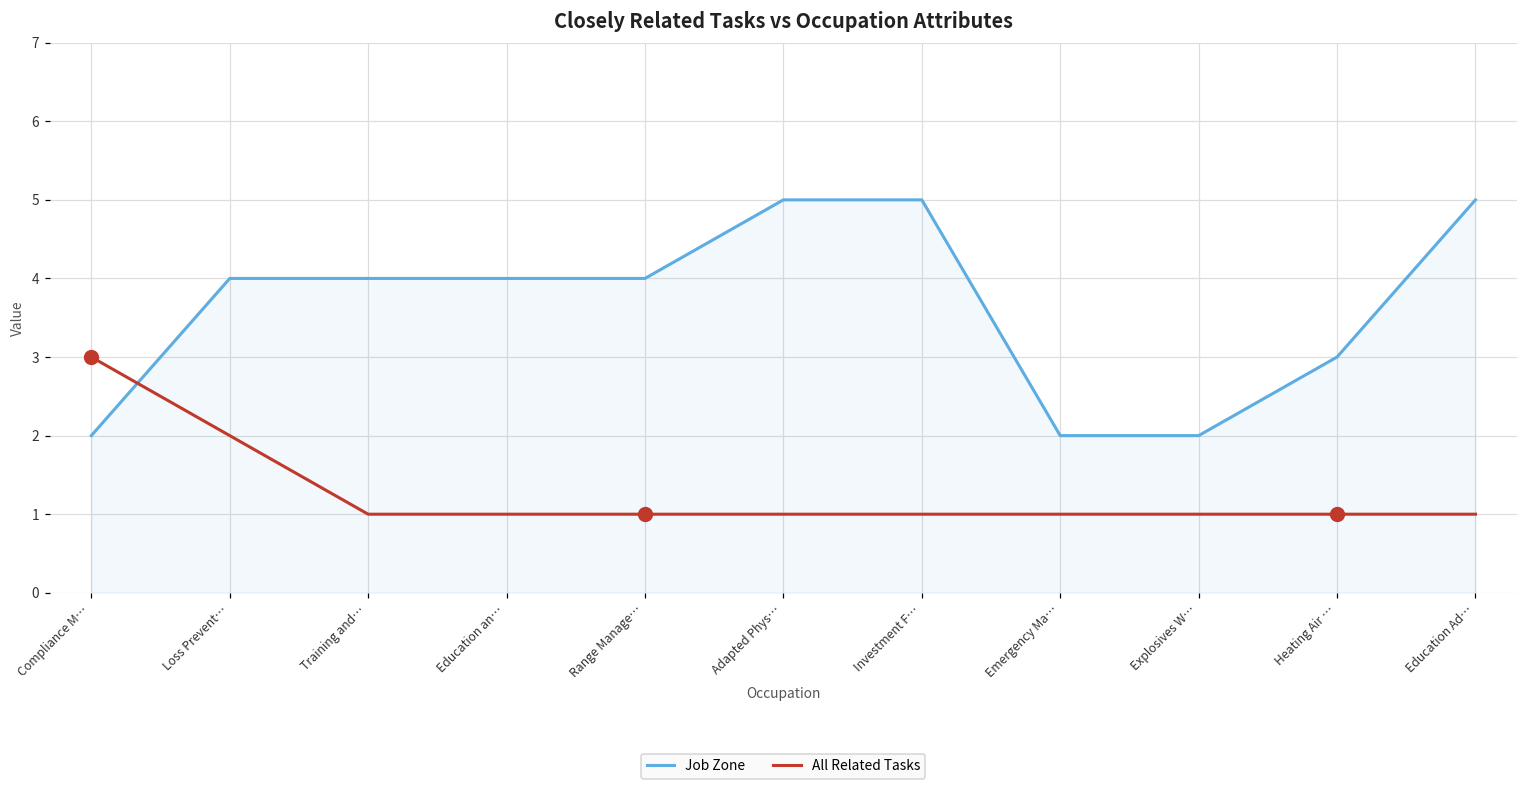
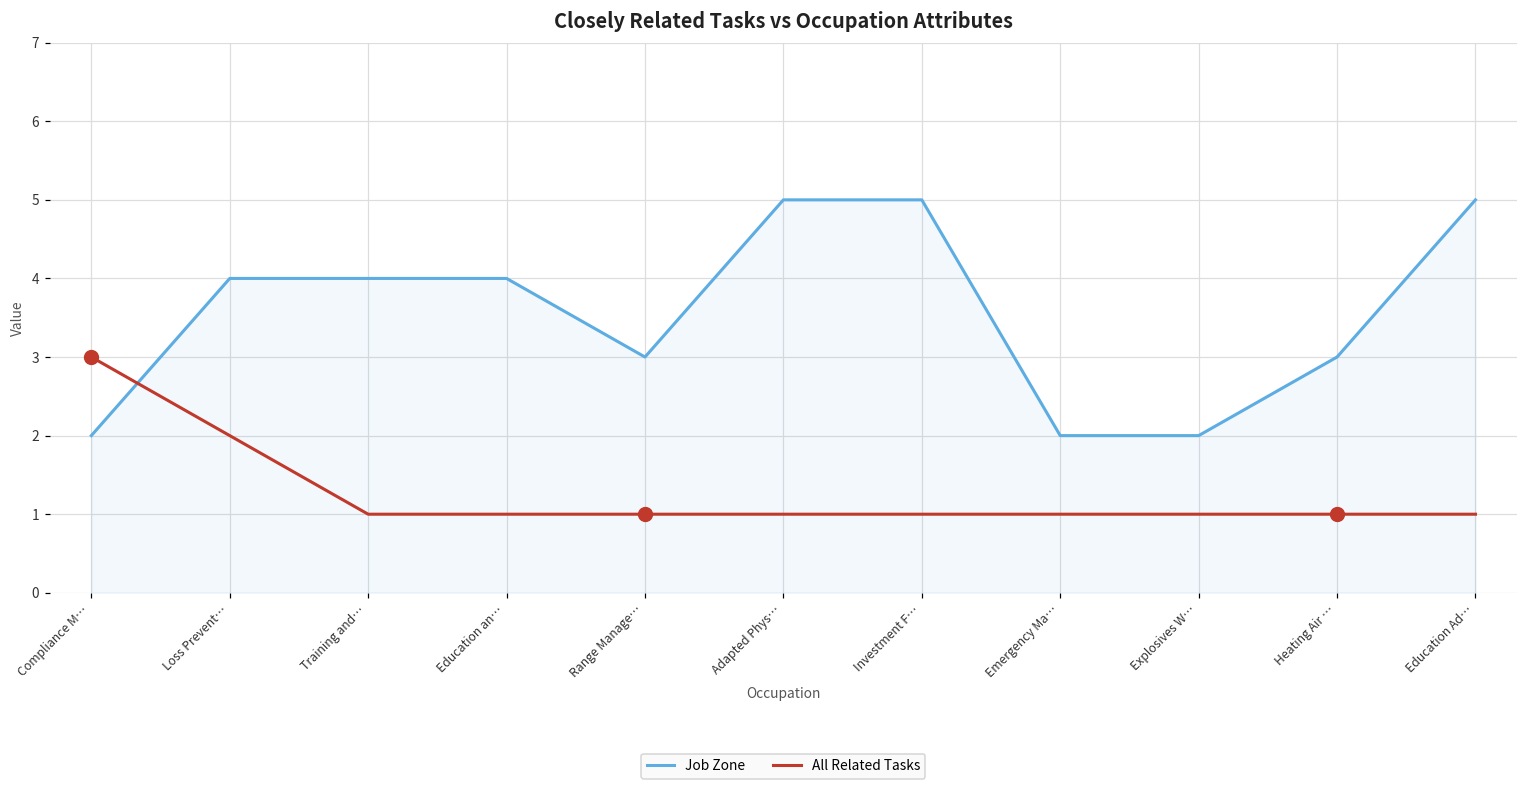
Job Zone, Range Manage…: 4 -> 3
